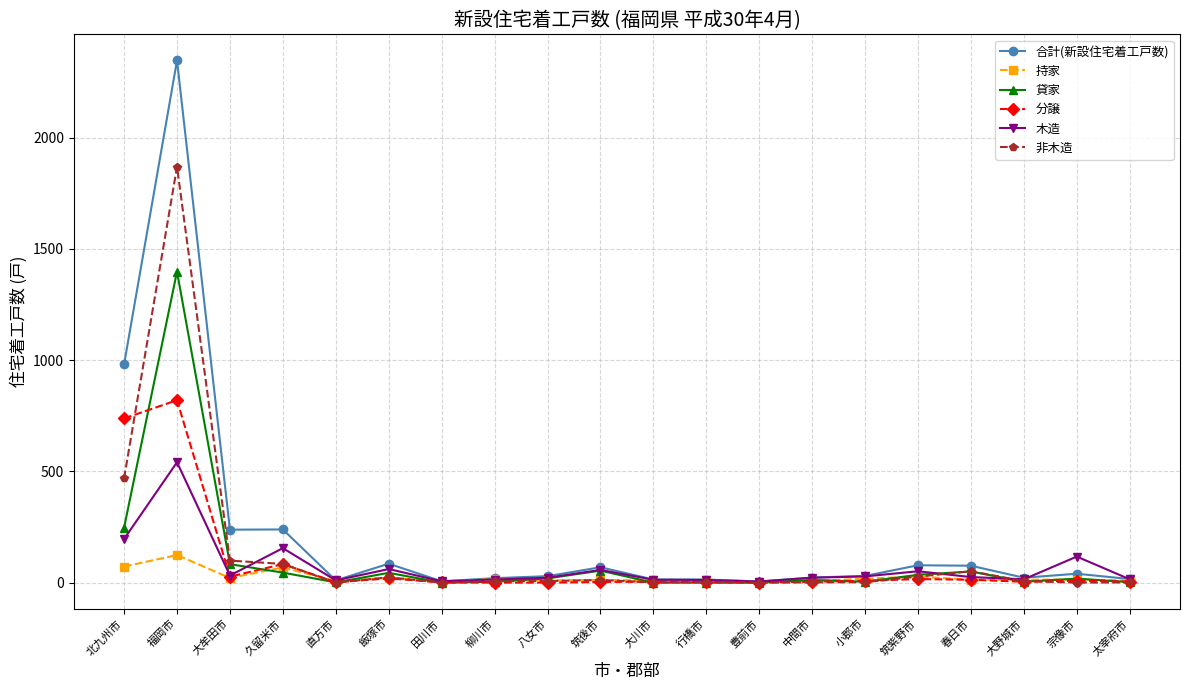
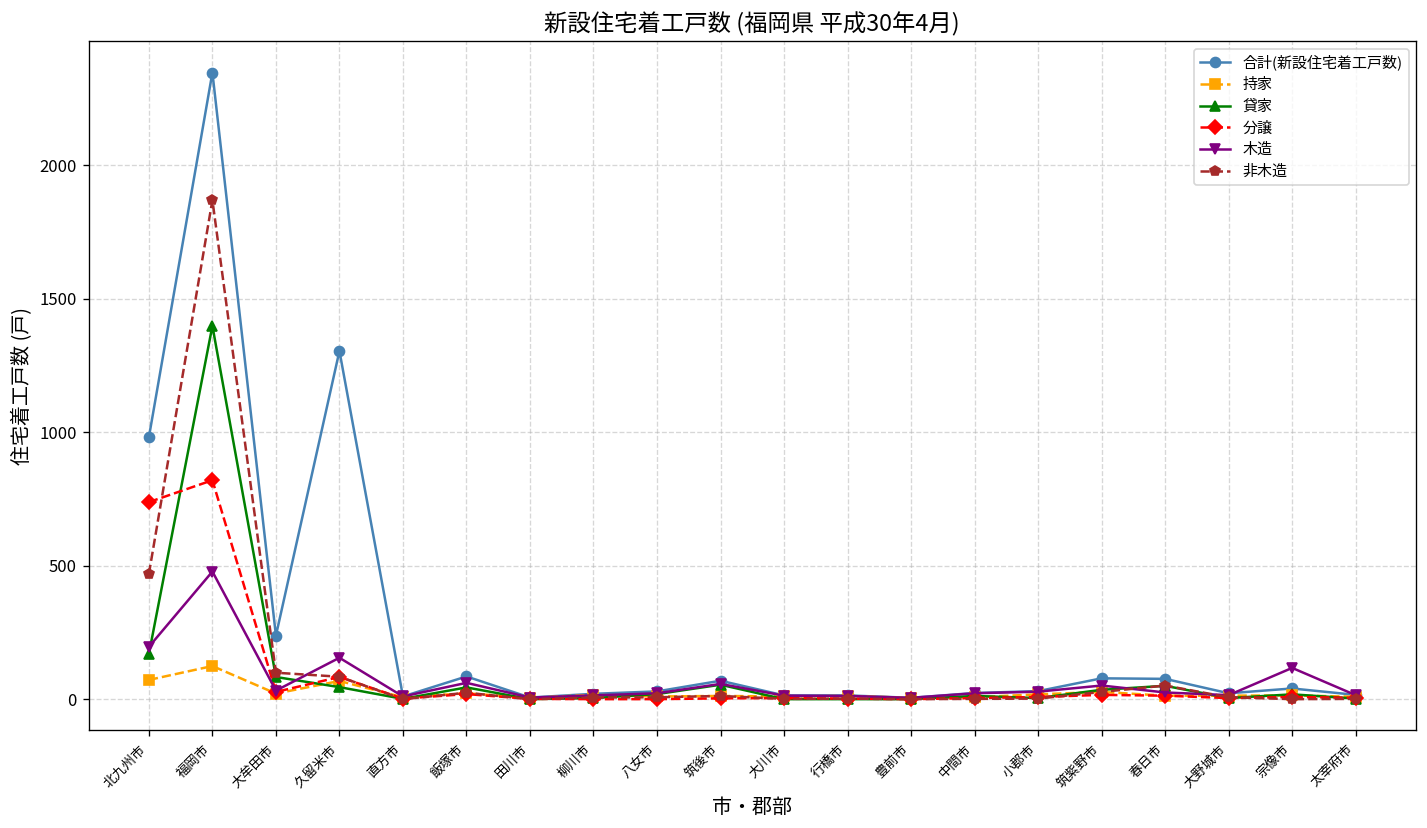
貸家, 北九州市: 250 -> 170
木造, 福岡市: 540 -> 480
合計(新設住宅着工戸数), 久留米市: 240 -> 1300
